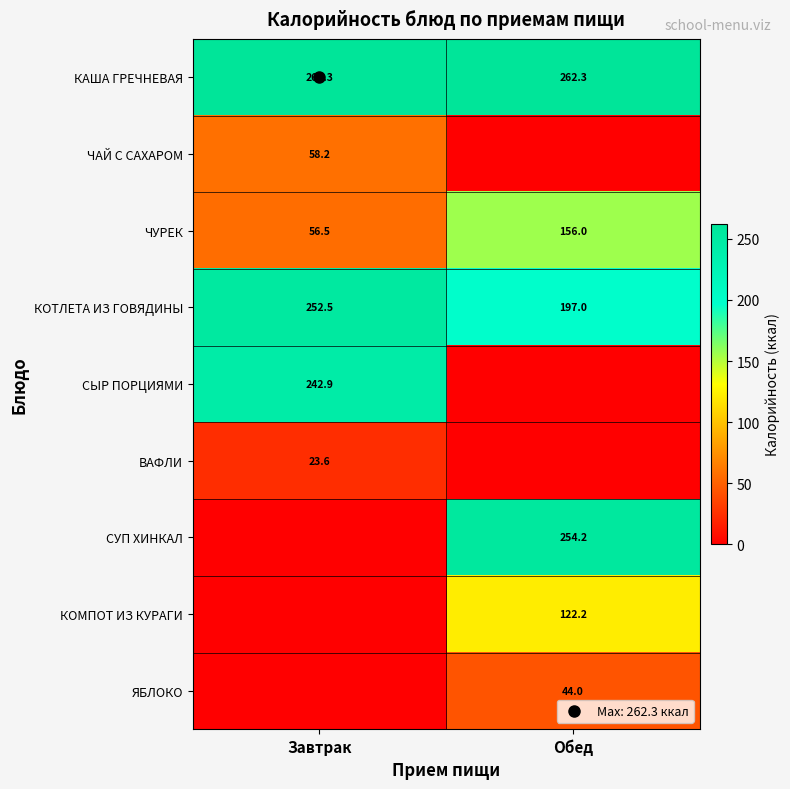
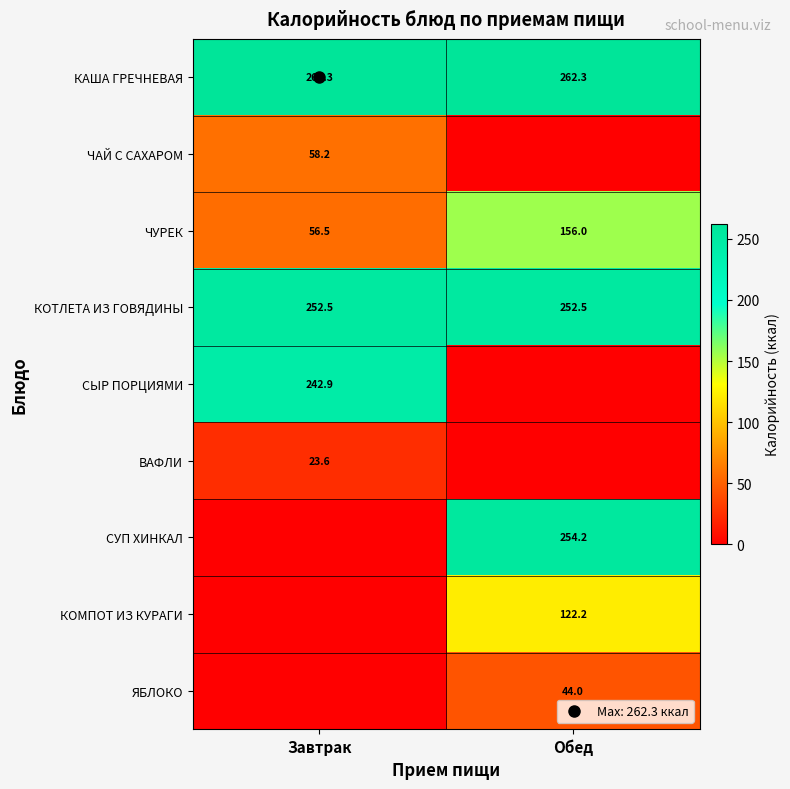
КОТЛЕТА ИЗ ГОВЯДИНЫ, Обед: 197.0 -> 252.5
